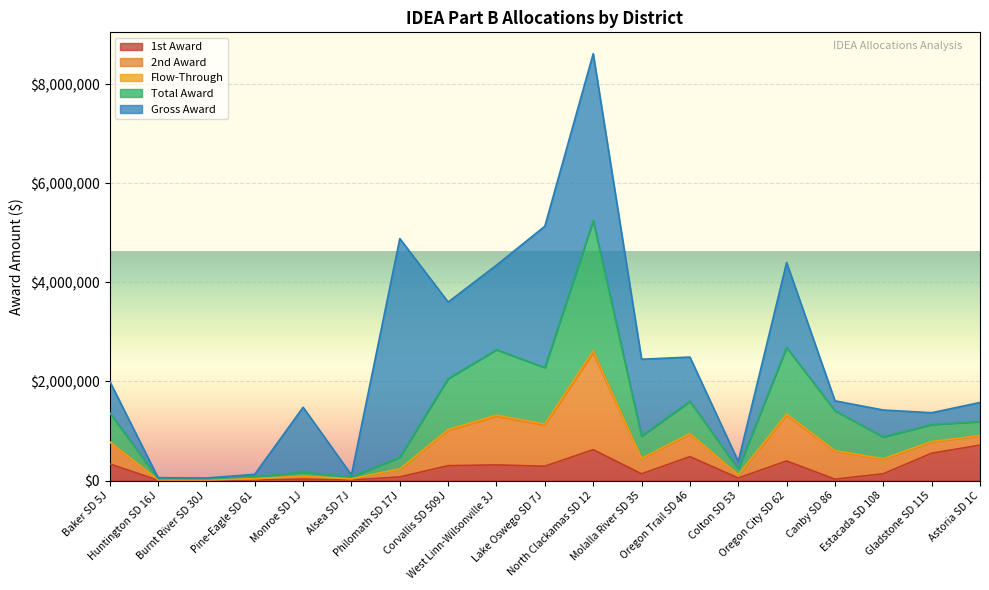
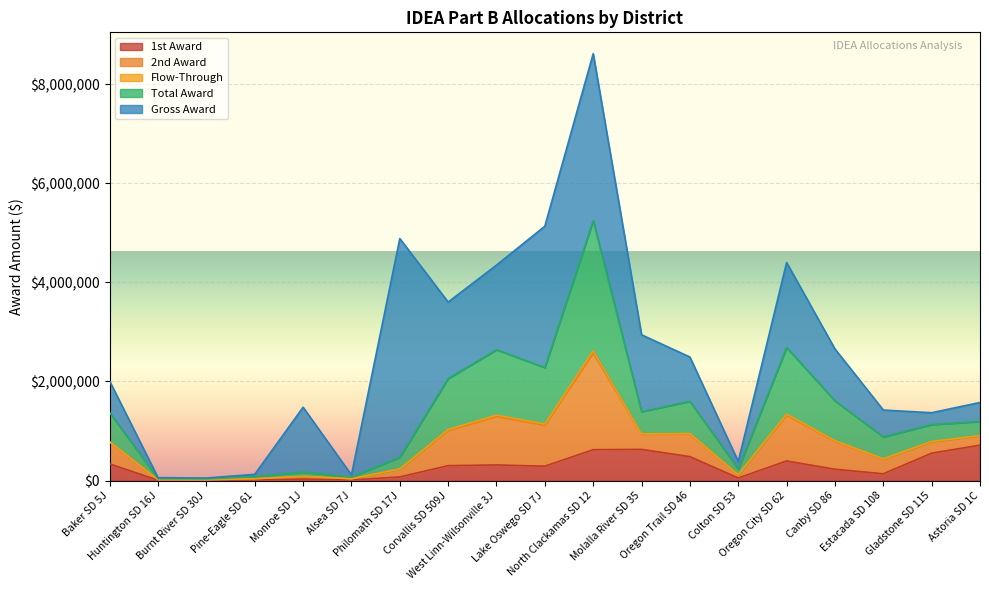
1st Award, Molalla River SD 35: $100,000 -> $600,000
1st Award, Canby SD 86: $0 -> $200,000
Gross Award, Canby SD 86: $200,000 -> $1,000,000
